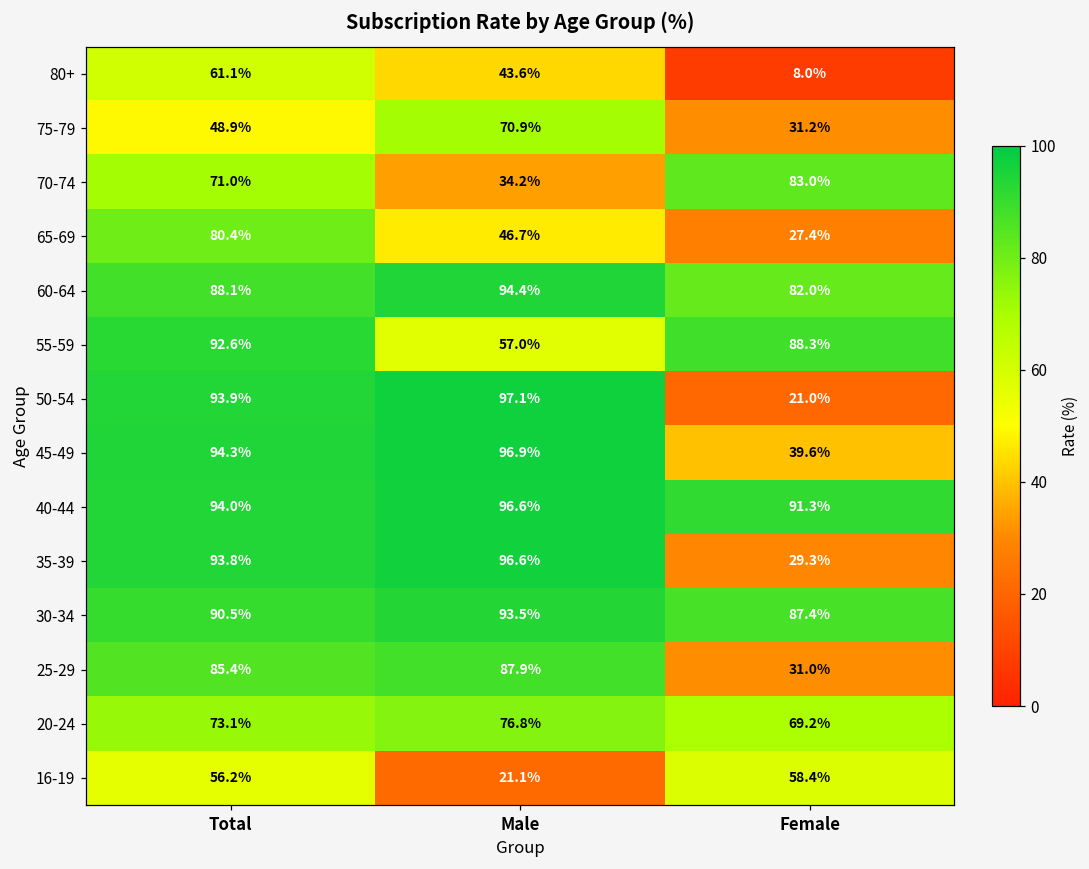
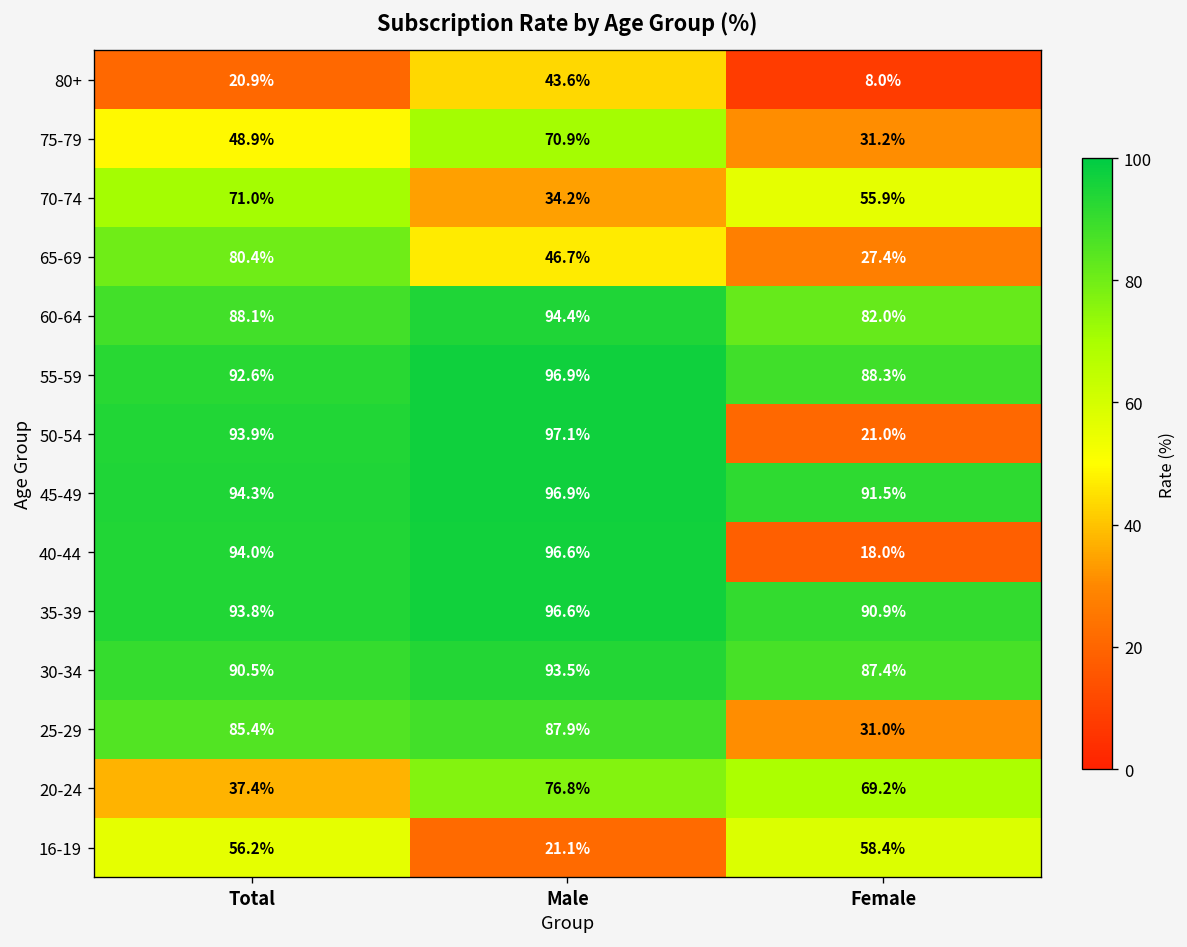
80+, Total: 61.1% -> 20.9%
70-74, Female: 83.0% -> 55.9%
55-59, Male: 57.0% -> 96.9%
45-49, Female: 39.6% -> 91.5%
40-44, Female: 91.3% -> 18.0%
35-39, Female: 29.3% -> 90.9%
20-24, Total: 73.1% -> 37.4%
